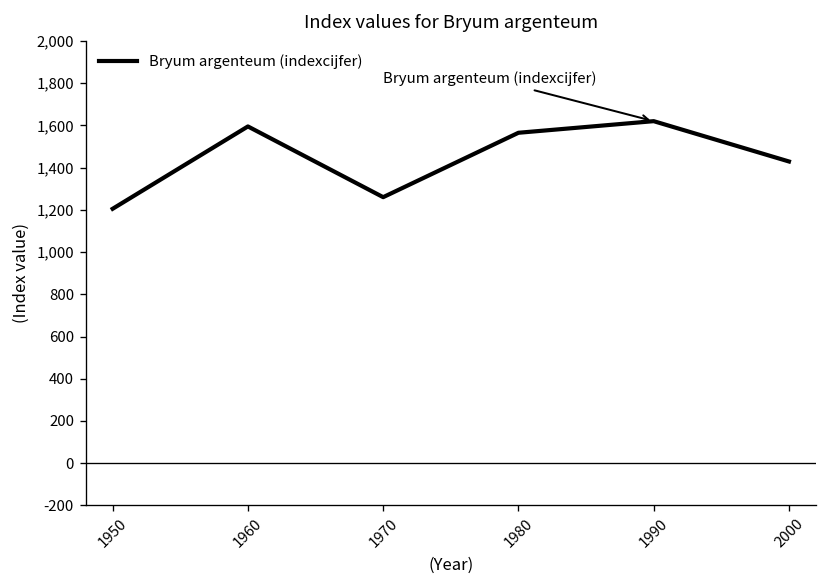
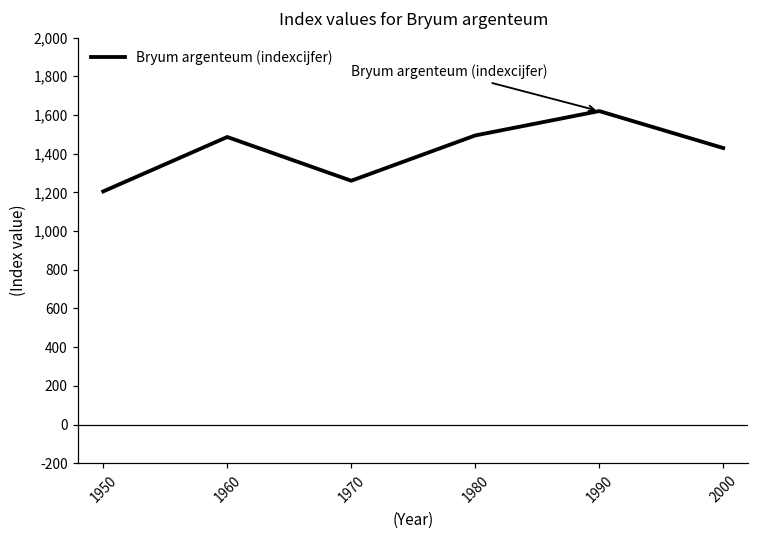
1960: 1,600 -> 1,490
1980: 1,570 -> 1,490
